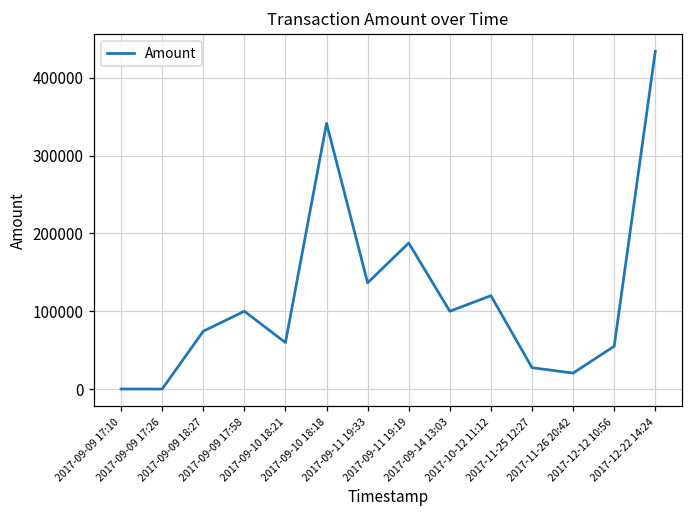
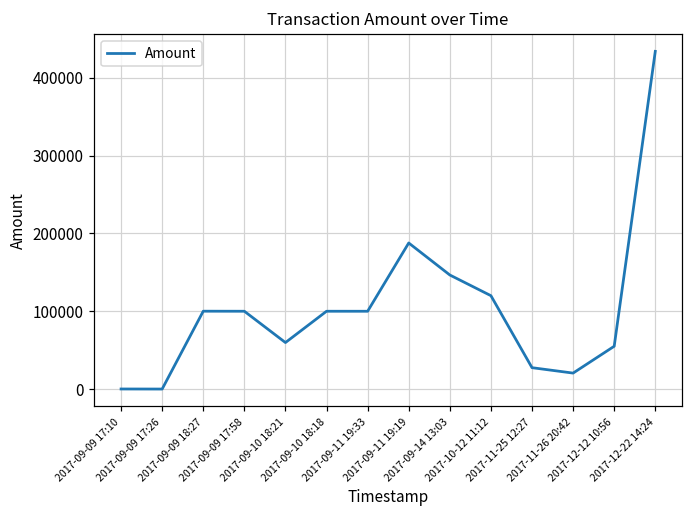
2017-09-09 18:27: 70000 -> 100000
2017-09-10 18:18: 340000 -> 100000
2017-09-11 19:33: 140000 -> 100000
2017-09-14 13:03: 100000 -> 150000
